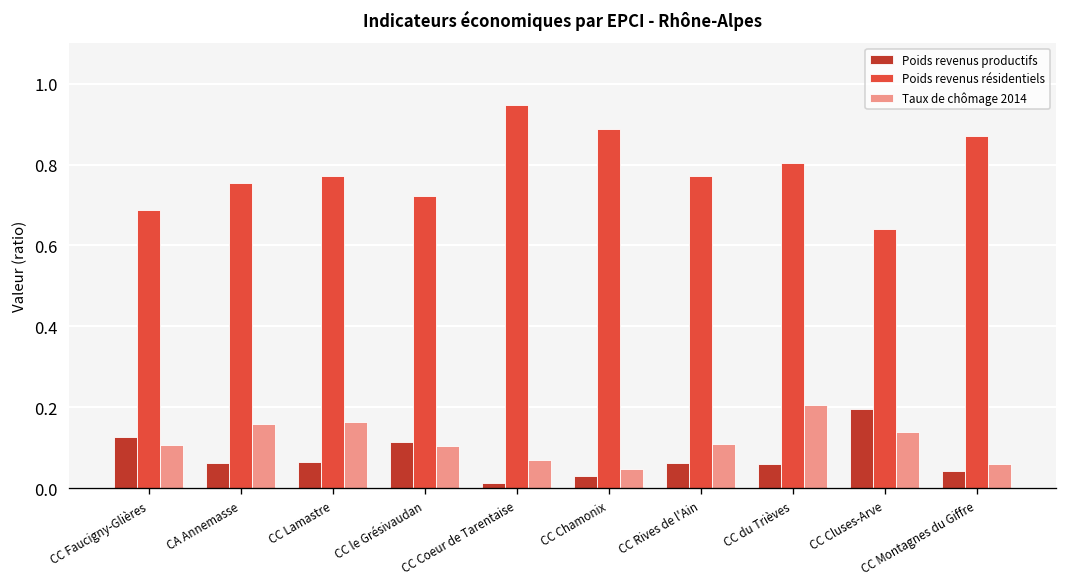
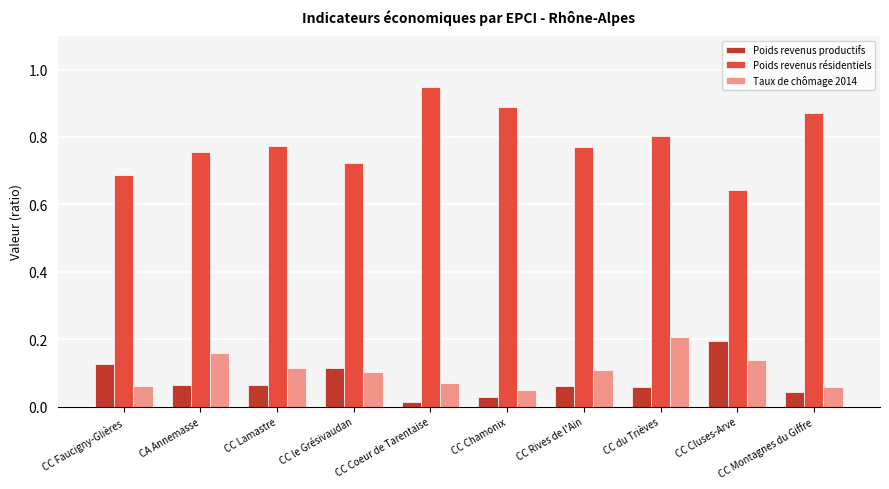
Taux de chômage 2014, CC Faucigny-Glières: 0.11 -> 0.06
Taux de chômage 2014, CC Lamastre: 0.16 -> 0.11
